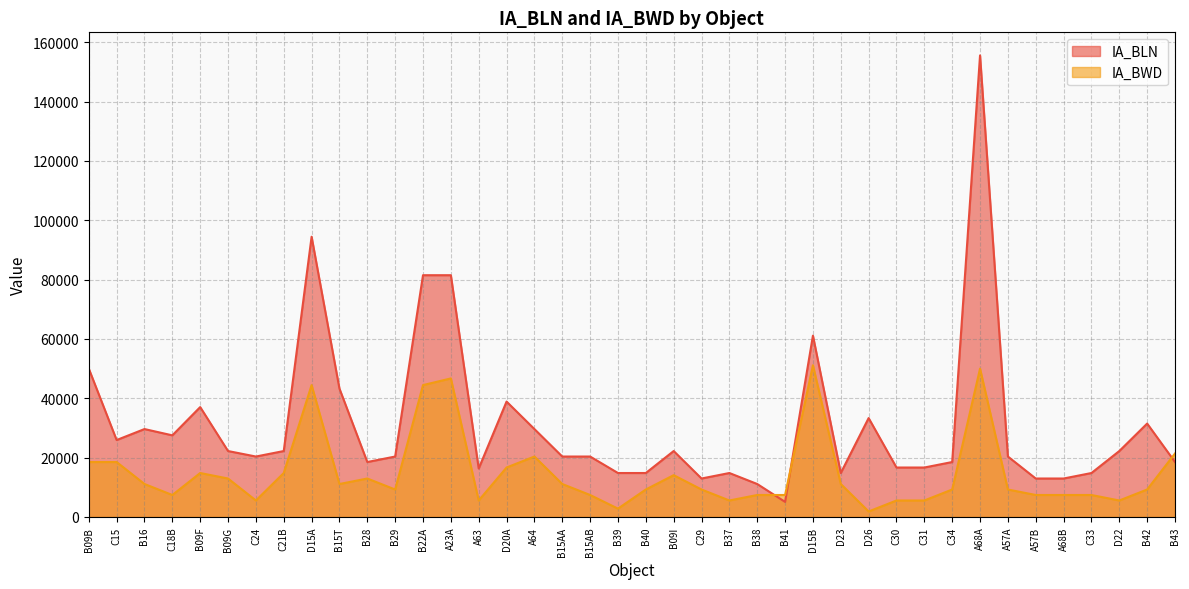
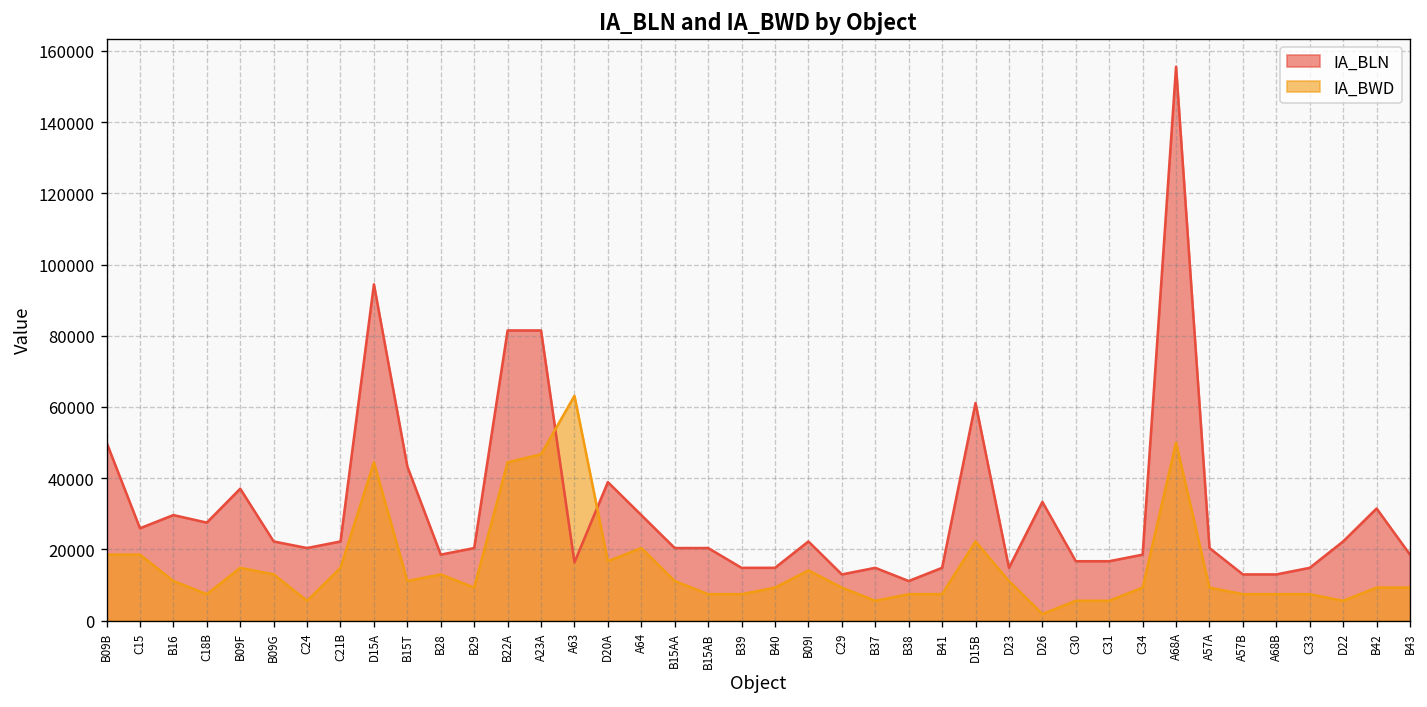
IA_BWD, A63: 6000 -> 63000
IA_BWD, B39: 3000 -> 7000
IA_BLN, B41: 5000 -> 15000
IA_BWD, D15B: 51000 -> 22000
IA_BWD, B43: 21000 -> 9000
